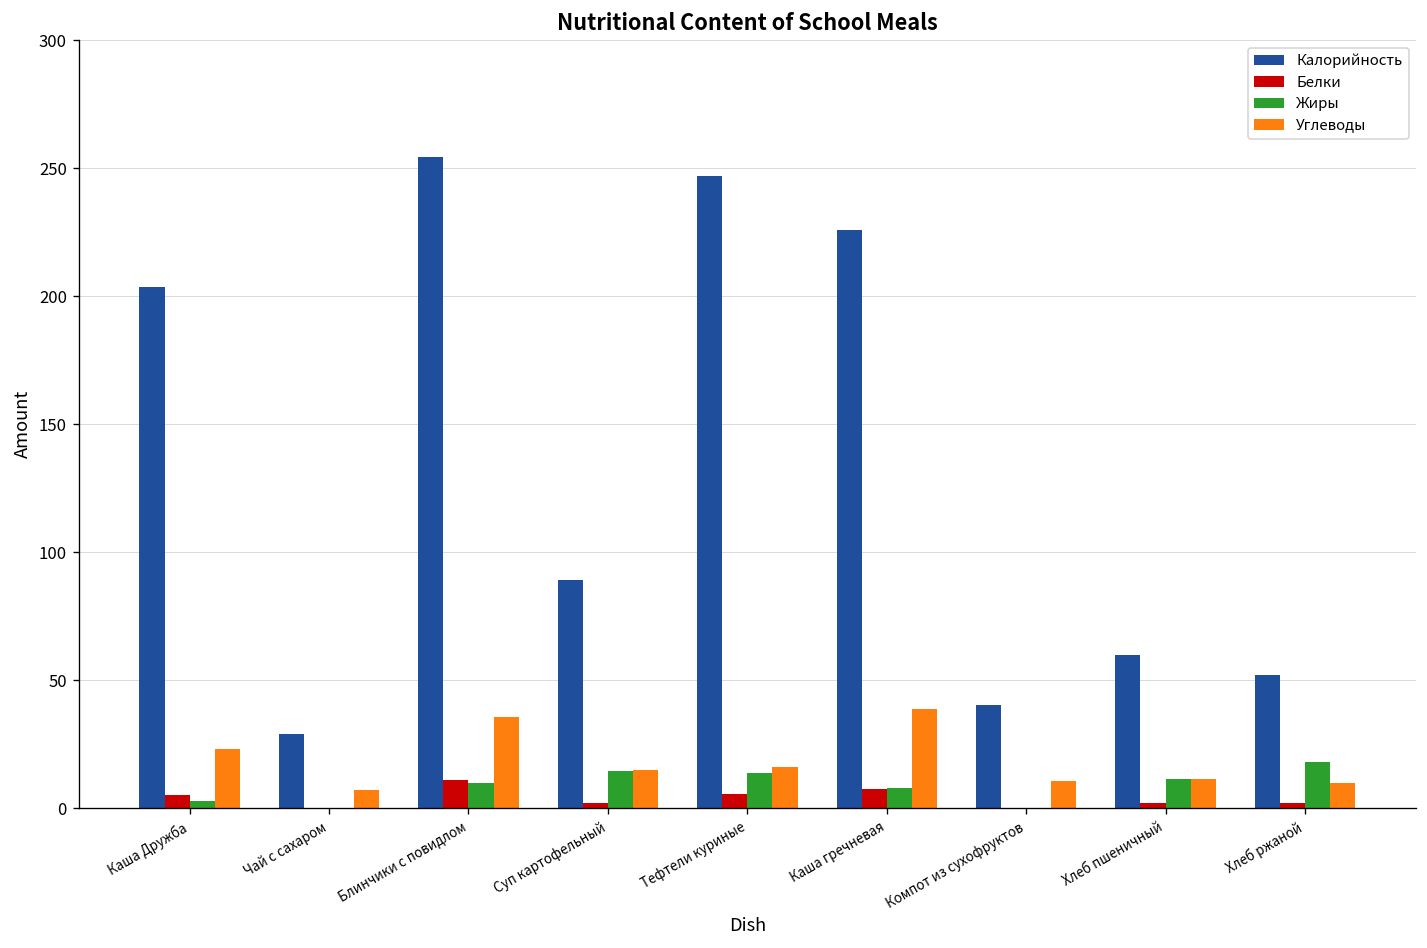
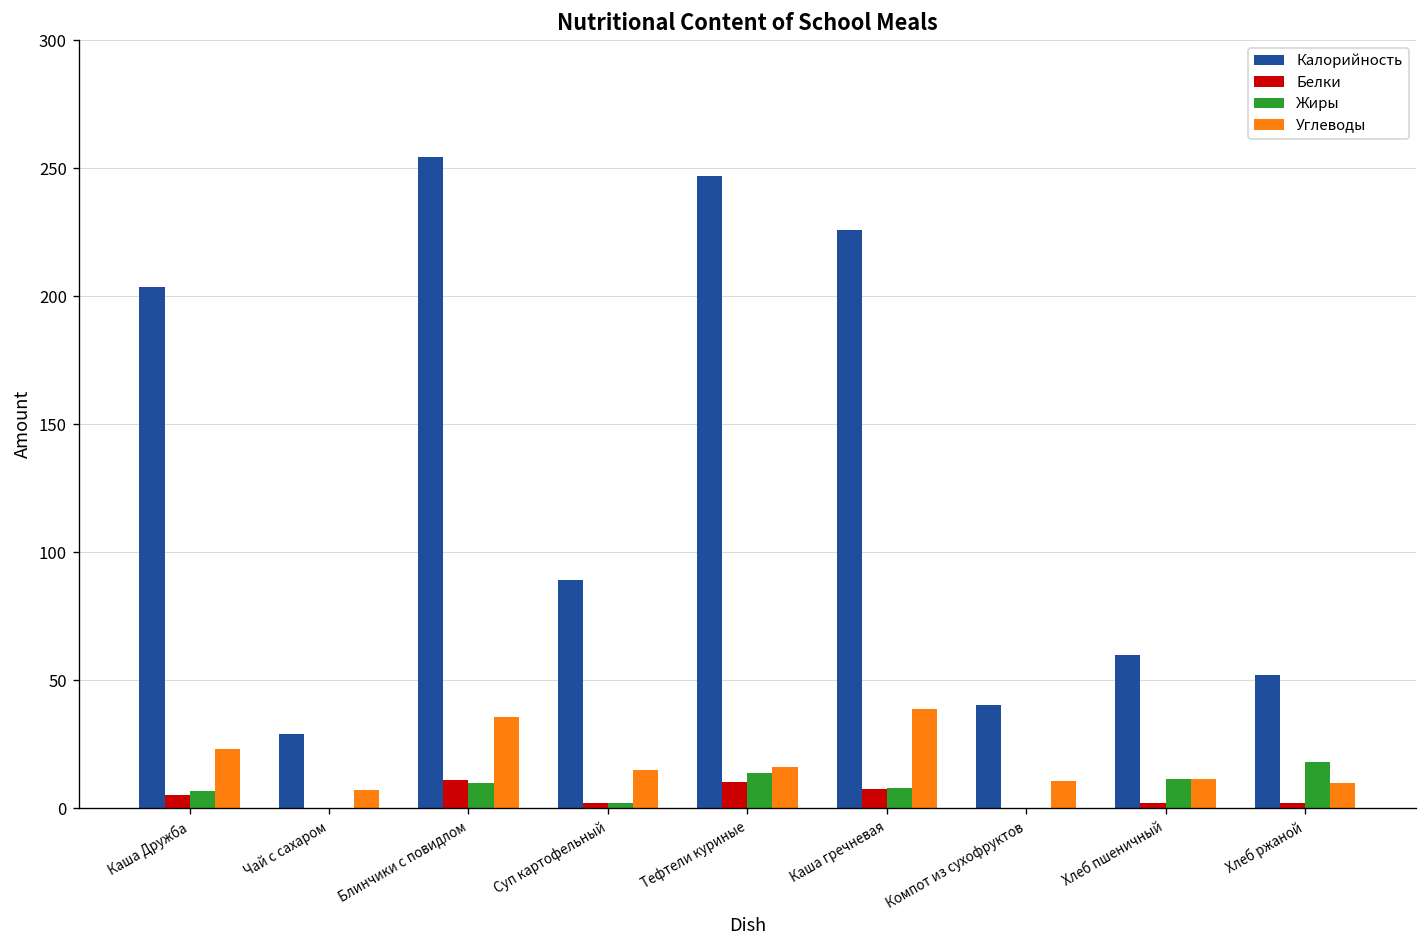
Жиры, Каша Дружба: 3 -> 7
Жиры, Суп картофельный: 15 -> 2
Белки, Тефтели куриные: 6 -> 10
